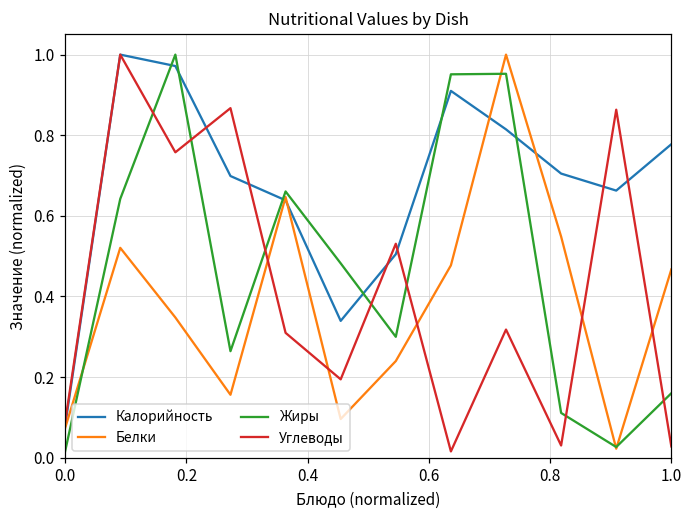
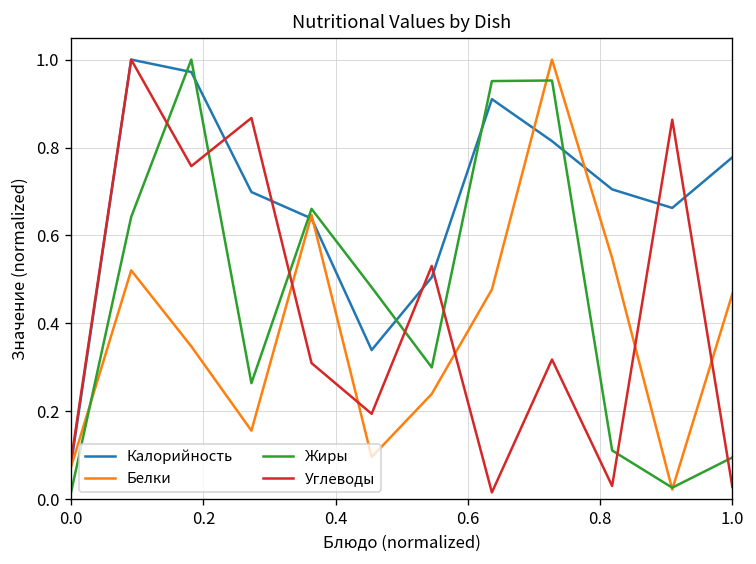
Жиры, 1.0: 0.16 -> 0.10
